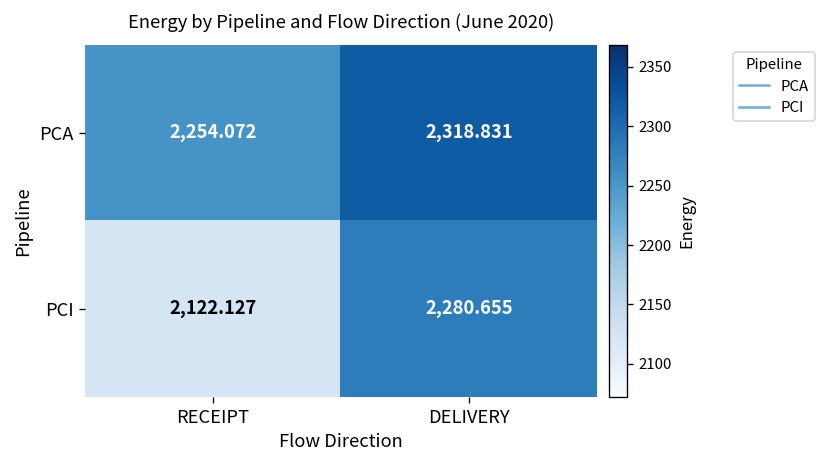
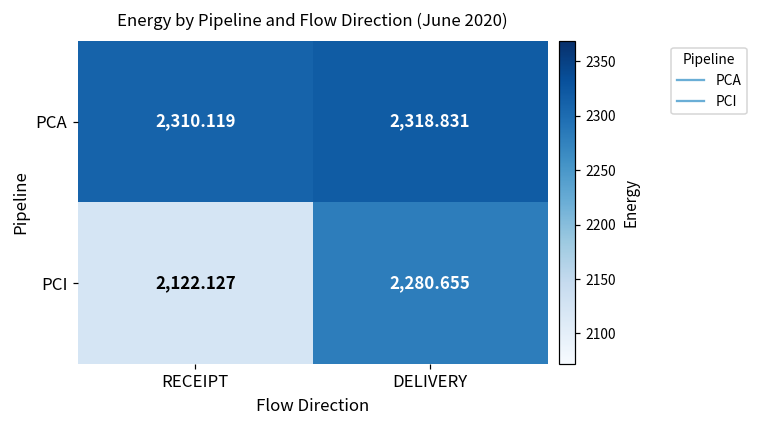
PCA, RECEIPT: 2,254.072 -> 2,310.119
